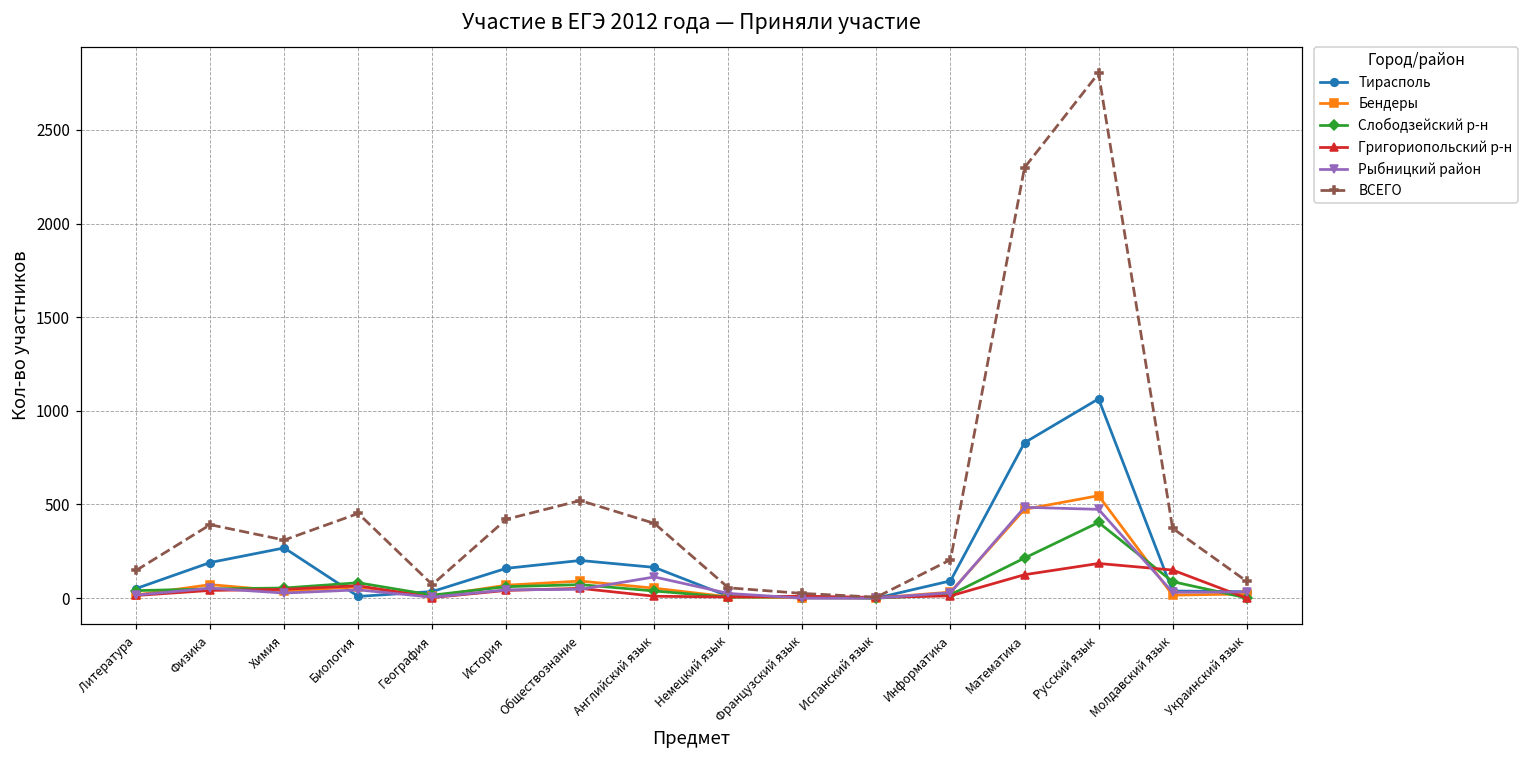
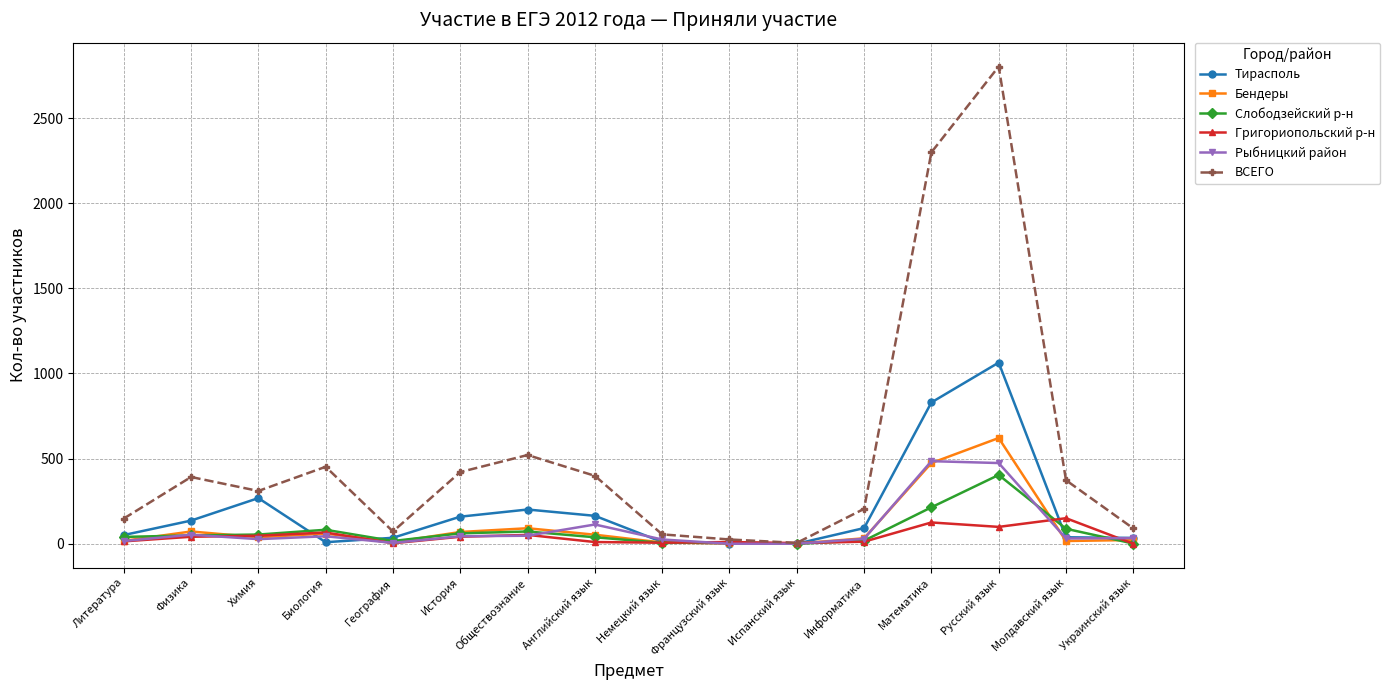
Тирасполь, Физика: 190 -> 140
Бендеры, Русский язык: 550 -> 620
Григориопольский р-н, Русский язык: 190 -> 100
